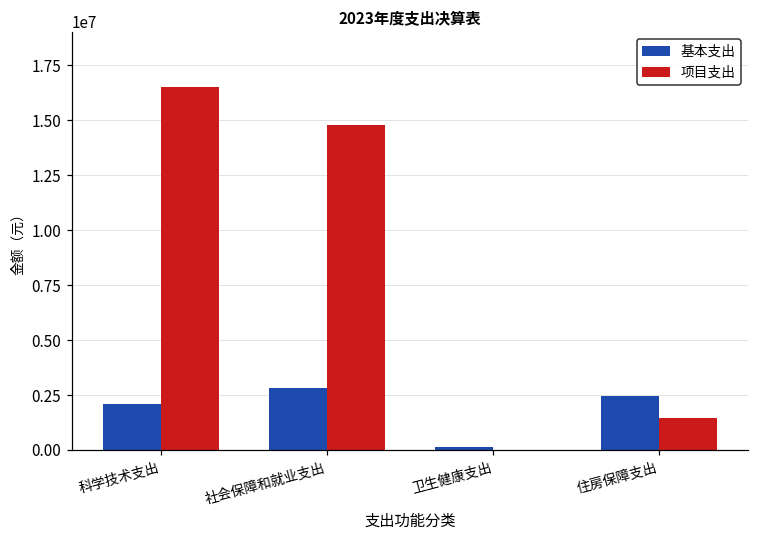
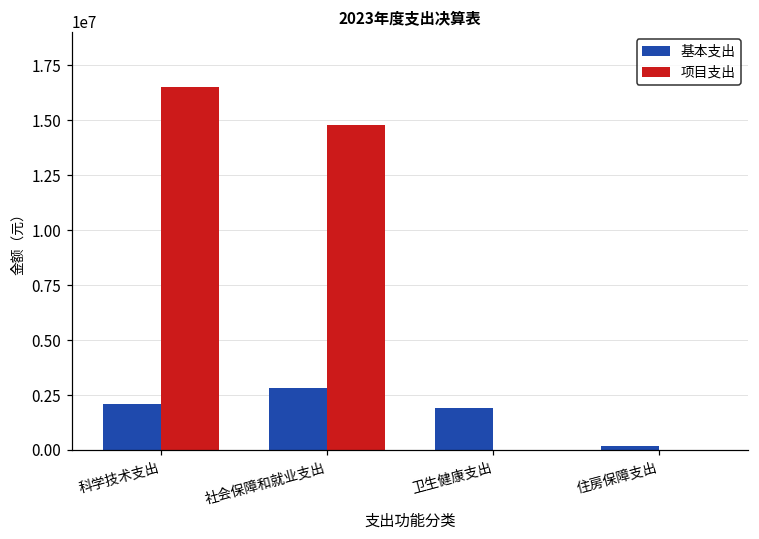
基本支出, 卫生健康支出: 100000 -> 1900000
基本支出, 住房保障支出: 2400000 -> 200000
项目支出, 住房保障支出: 1500000 -> 0
